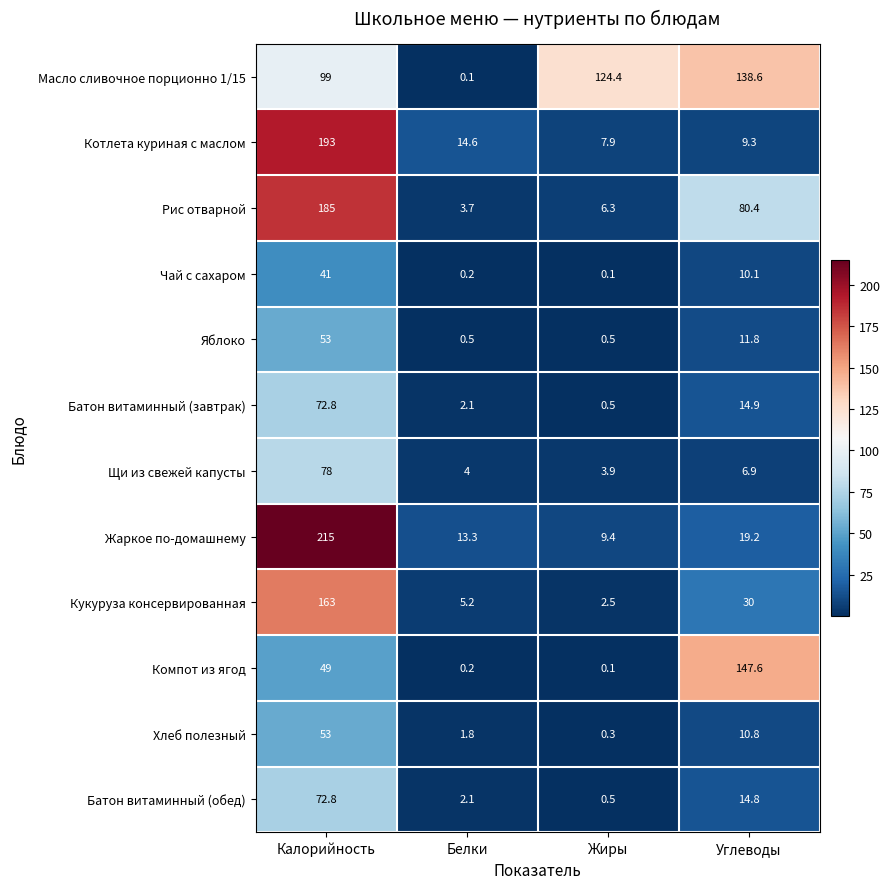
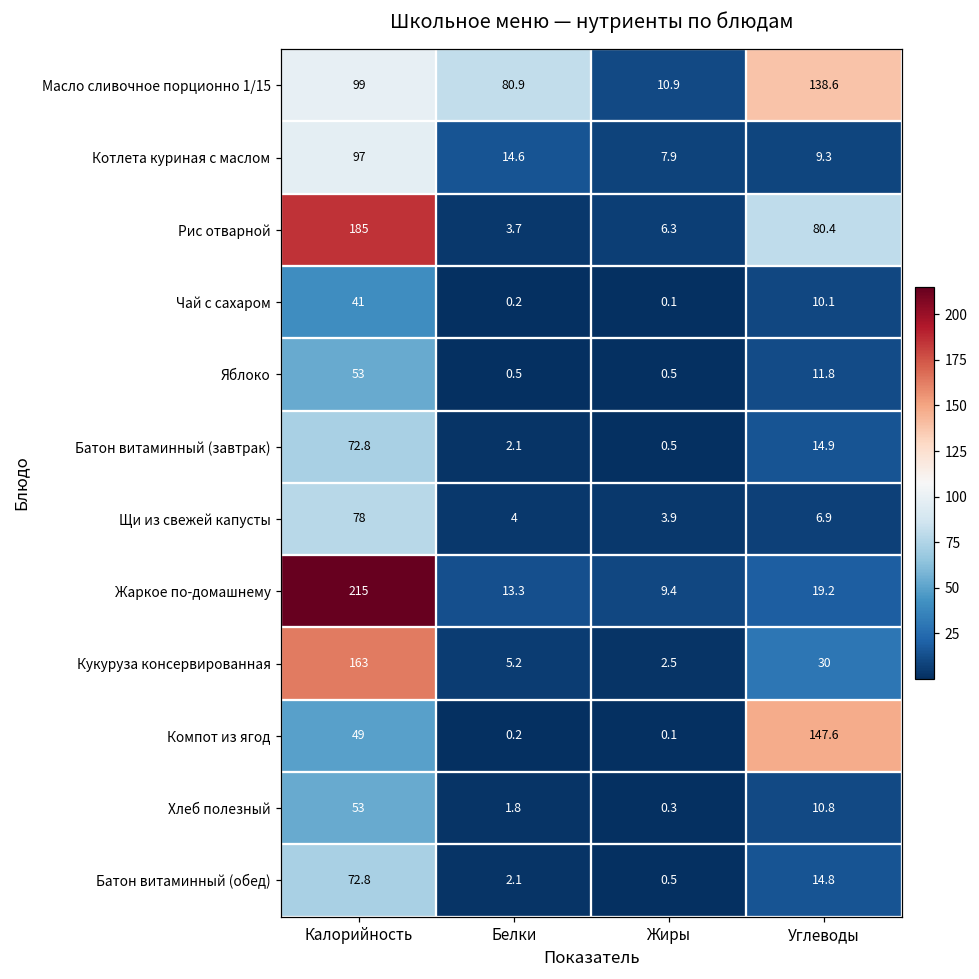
Масло сливочное порционно 1/15, Белки: 0.1 -> 80.9
Масло сливочное порционно 1/15, Жиры: 124.4 -> 10.9
Котлета куриная с маслом, Калорийность: 193 -> 97
